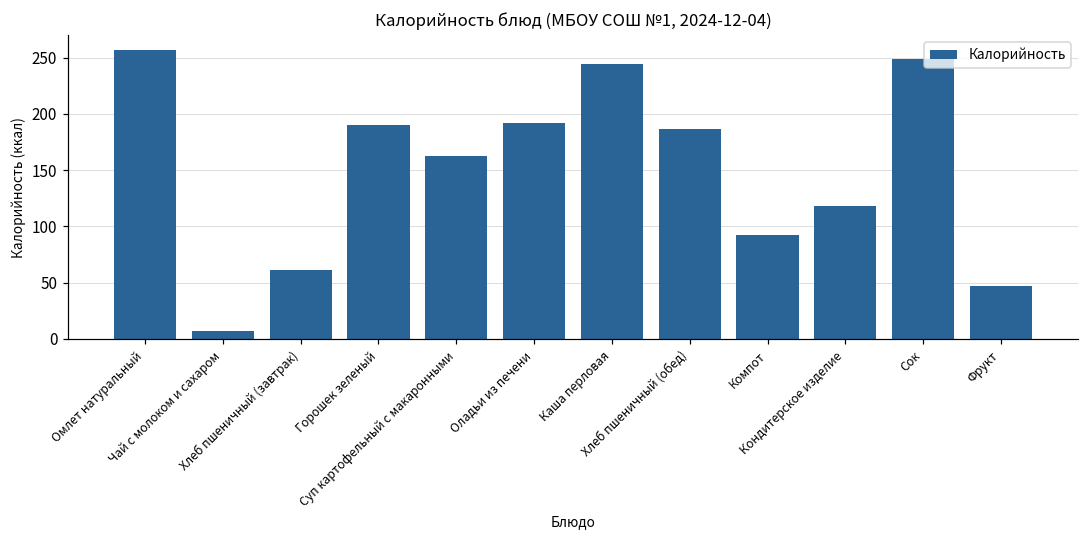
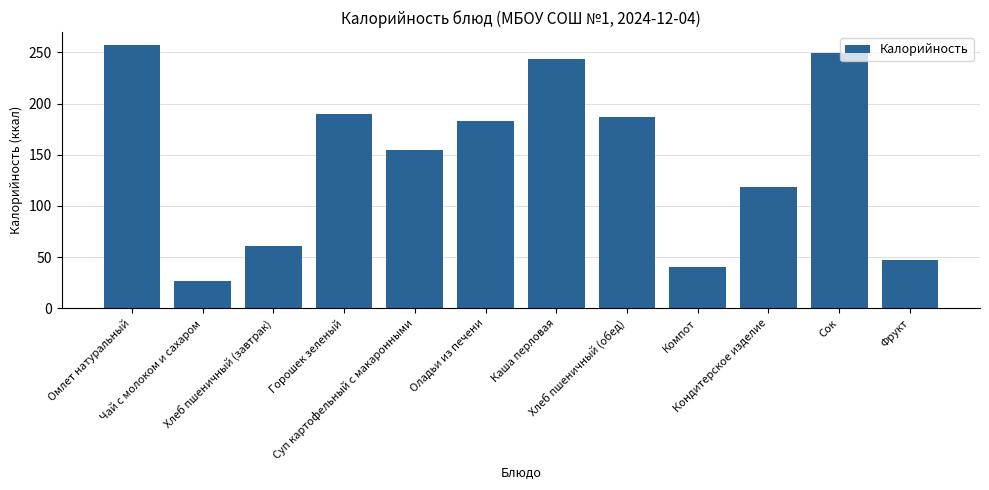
Чай с молоком и сахаром: 7 -> 27
Суп картофельный с макаронными: 163 -> 155
Оладьи из печени: 192 -> 183
Компот: 92 -> 40
